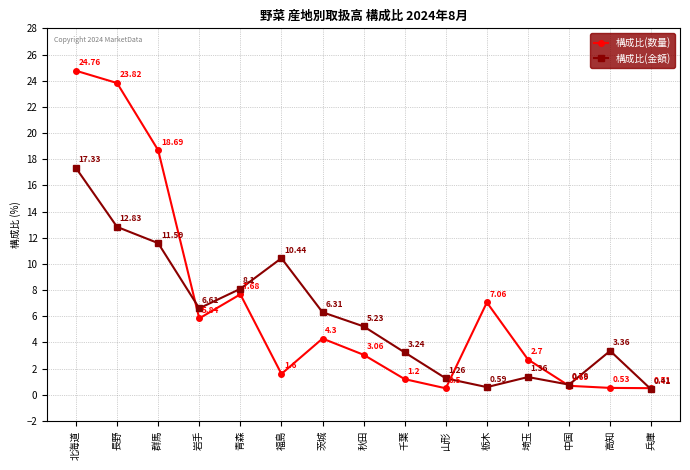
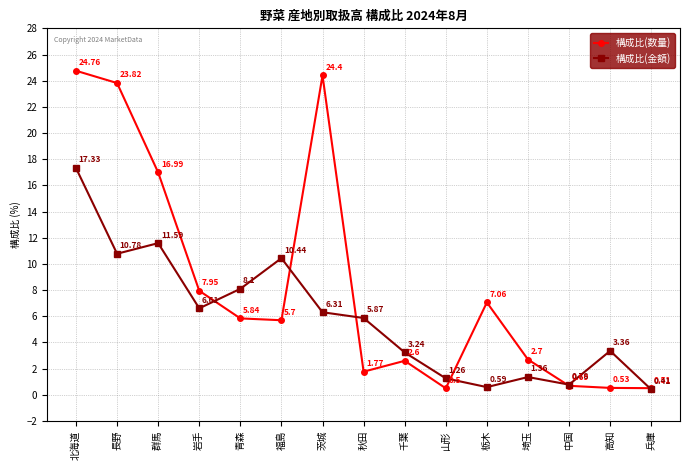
構成比(金額), 長野: 12.83 -> 10.78
構成比(数量), 群馬: 18.69 -> 16.99
構成比(数量), 岩手: 5.84 -> 7.95
構成比(数量), 青森: 7.68 -> 5.84
構成比(数量), 福島: 1.6 -> 5.7
構成比(数量), 茨城: 4.3 -> 24.4
構成比(数量), 秋田: 3.06 -> 1.77
構成比(金額), 秋田: 5.23 -> 5.87
構成比(数量), 千葉: 1.2 -> 2.6
